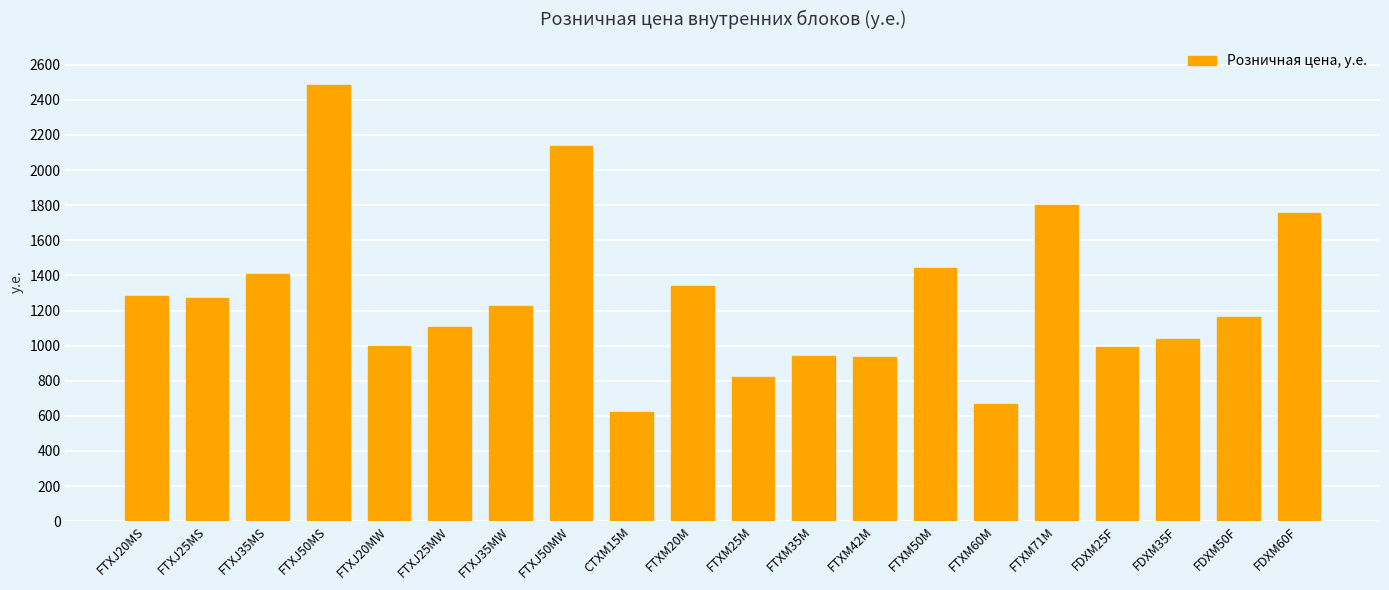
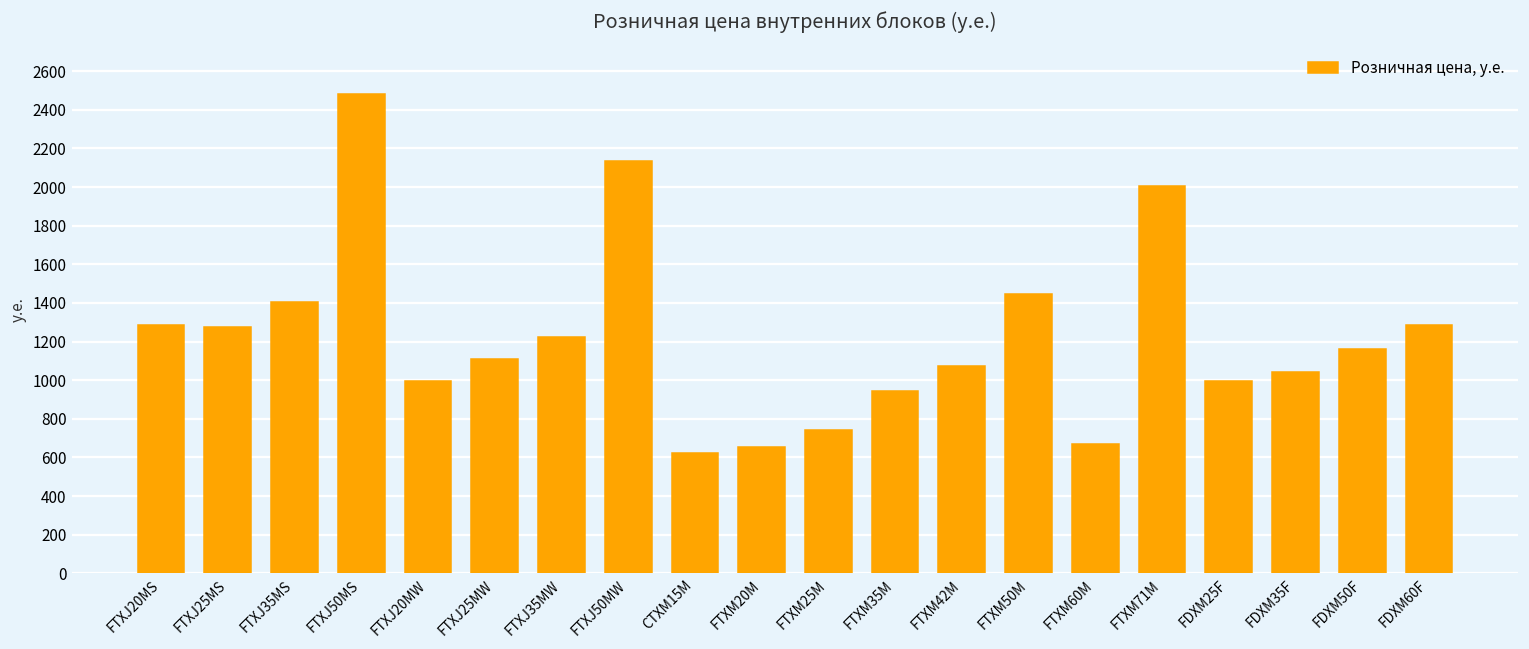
FTXM20M: 1340 -> 650
FTXM25M: 820 -> 740
FTXM42M: 940 -> 1070
FTXM71M: 1800 -> 2010
FDXM60F: 1760 -> 1280
